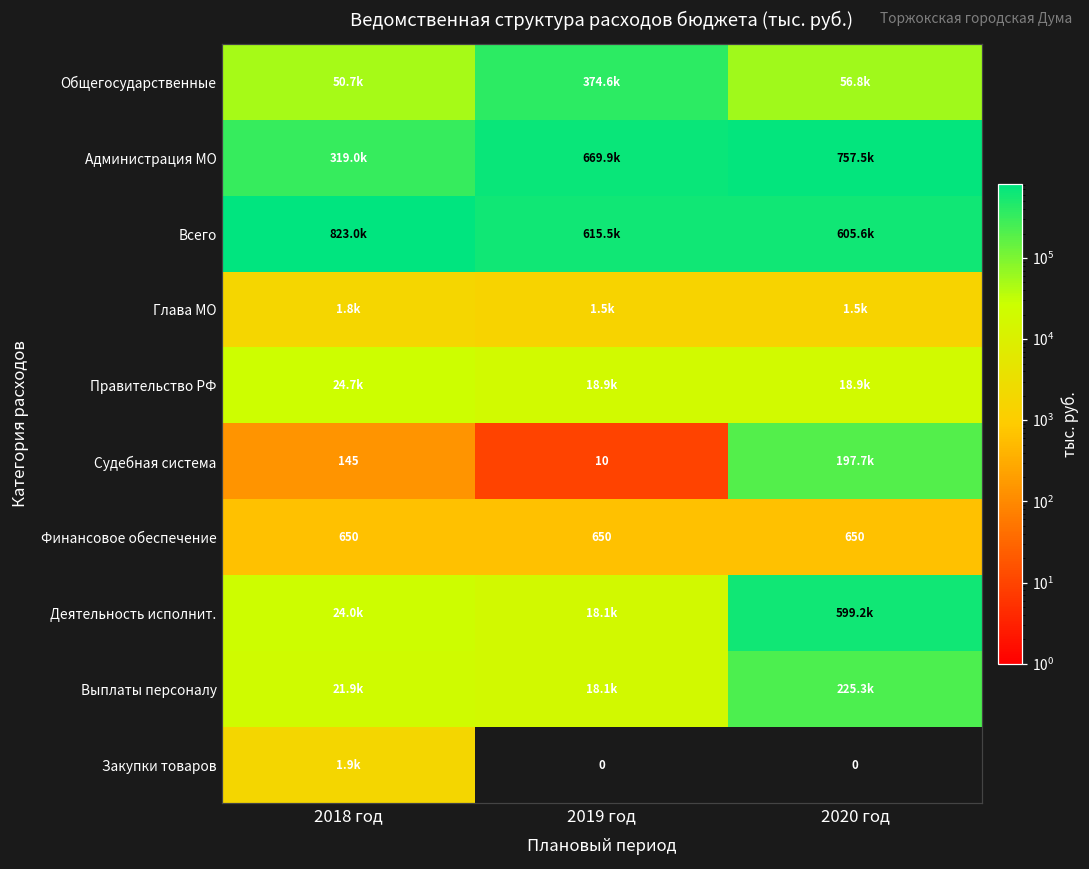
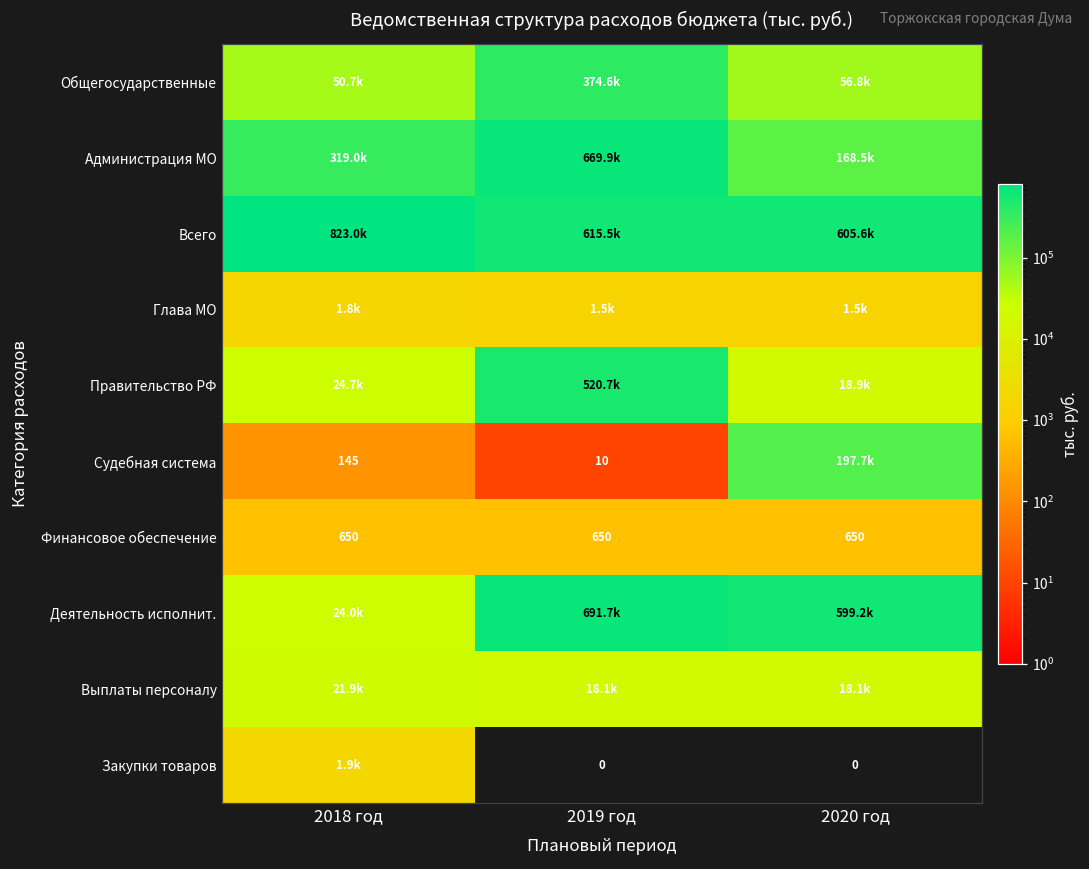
Администрация МО, 2020 год: 757.5k -> 168.5k
Правительство РФ, 2019 год: 18.9k -> 520.7k
Деятельность исполнит., 2019 год: 18.1k -> 691.7k
Выплаты персоналу, 2020 год: 225.3k -> 18.1k
